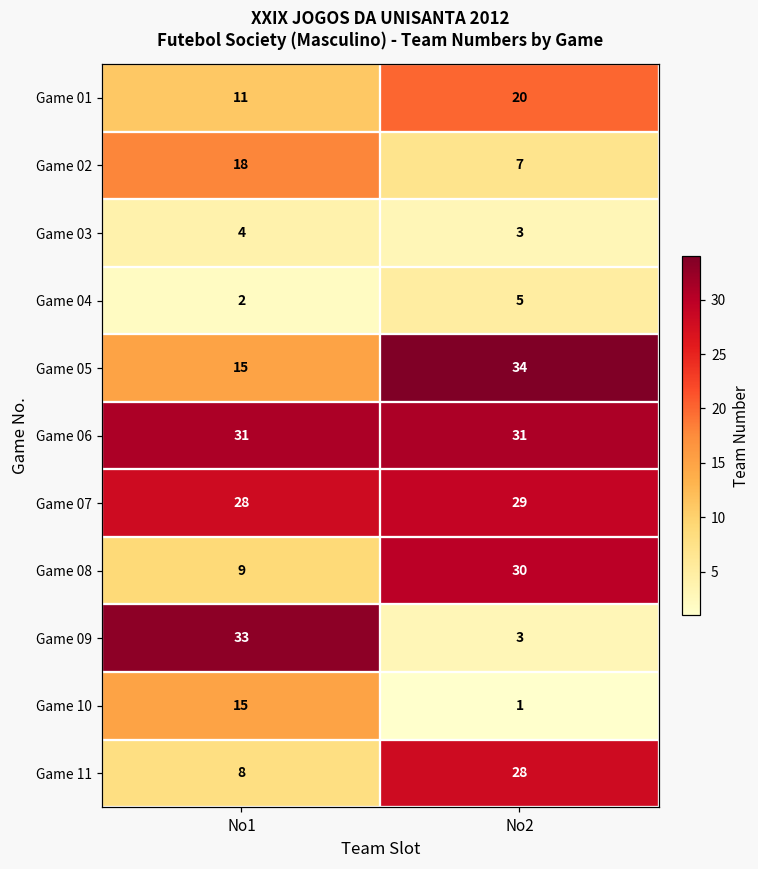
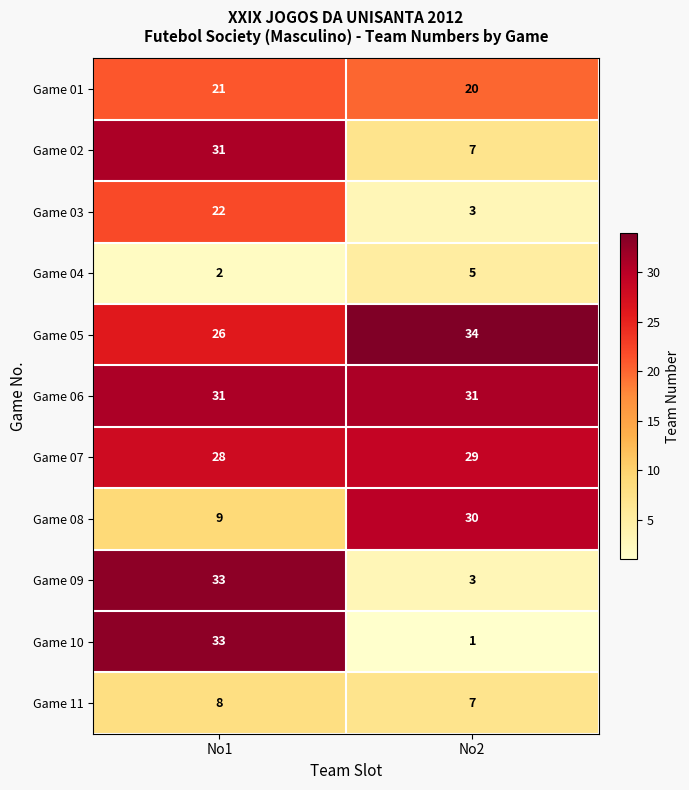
Game 01, No1: 11 -> 21
Game 02, No1: 18 -> 31
Game 03, No1: 4 -> 22
Game 05, No1: 15 -> 26
Game 10, No1: 15 -> 33
Game 11, No2: 28 -> 7
